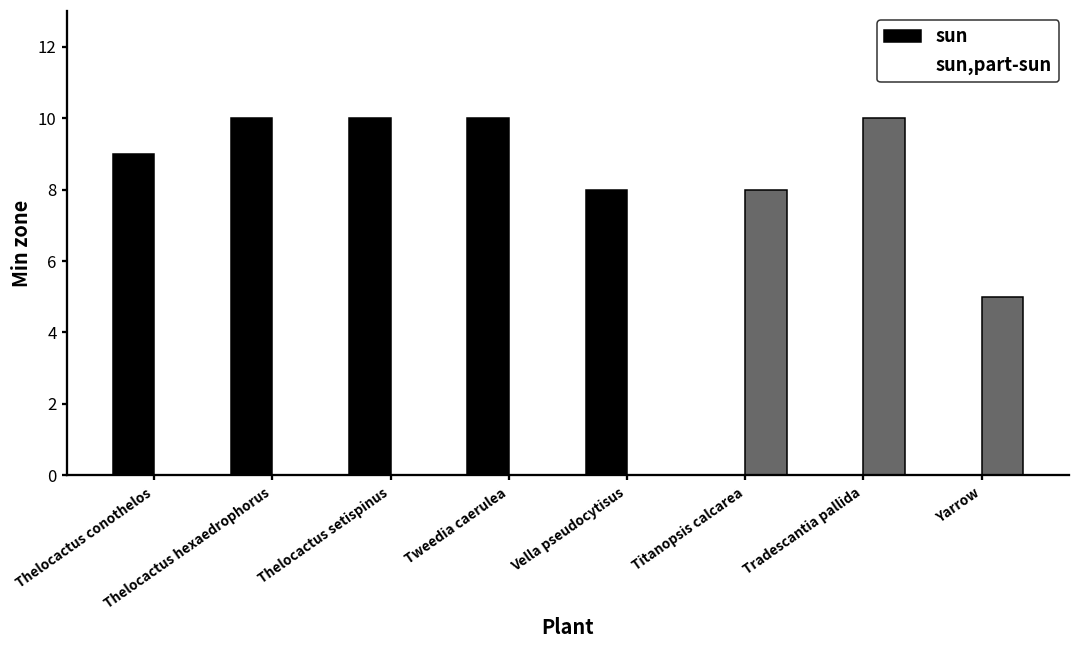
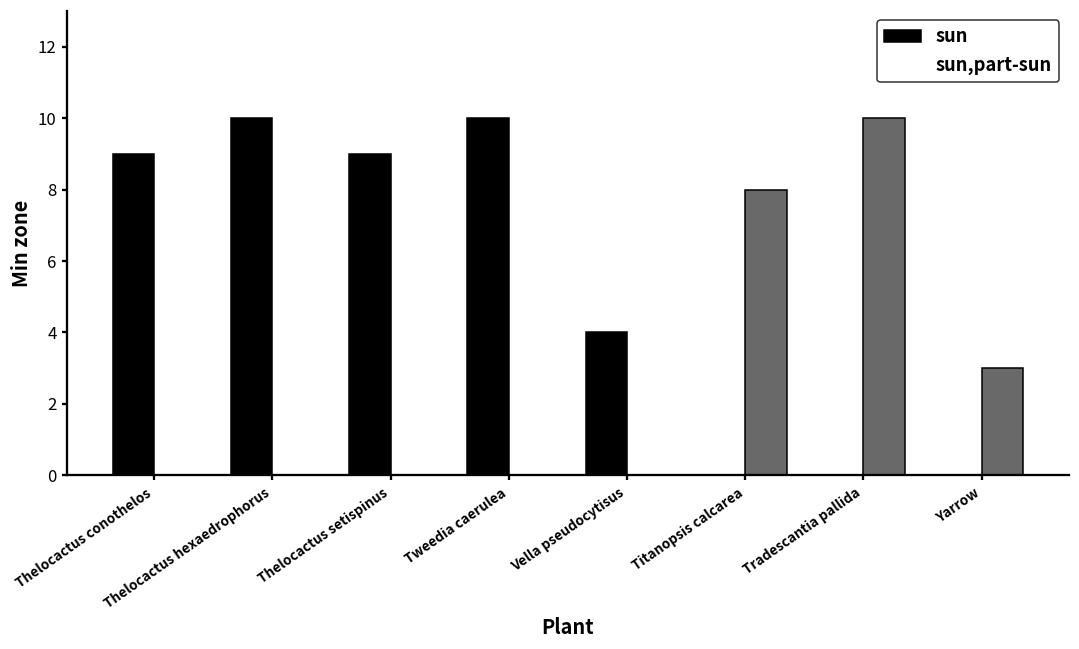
sun, Thelocactus setispinus: 10 -> 9
sun, Vella pseudocytisus: 8 -> 4
sun,part-sun, Yarrow: 5 -> 3
